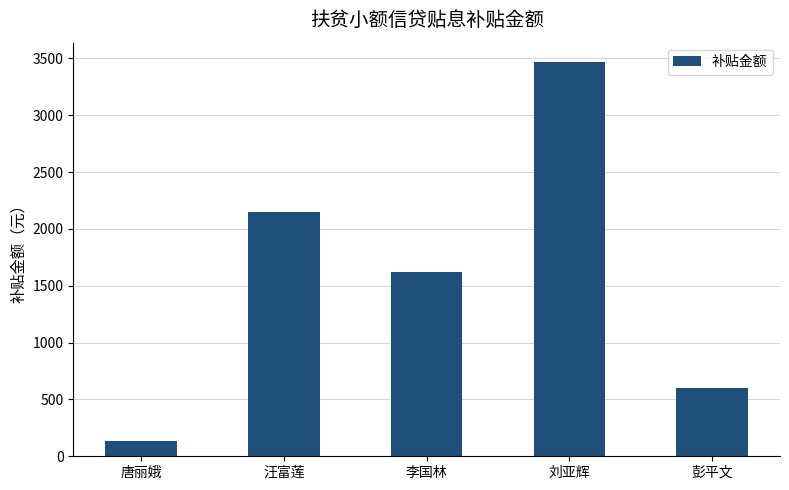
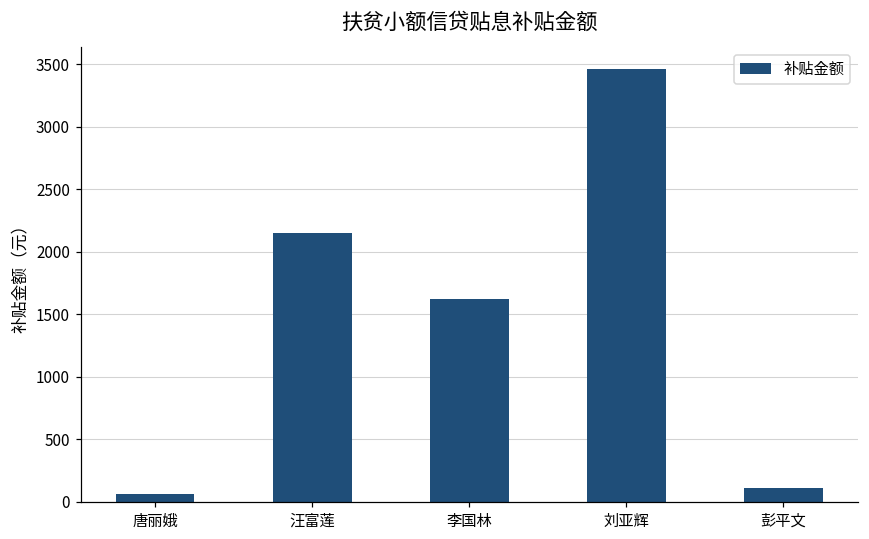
唐丽娥: 130 -> 60
彭平文: 600 -> 110
